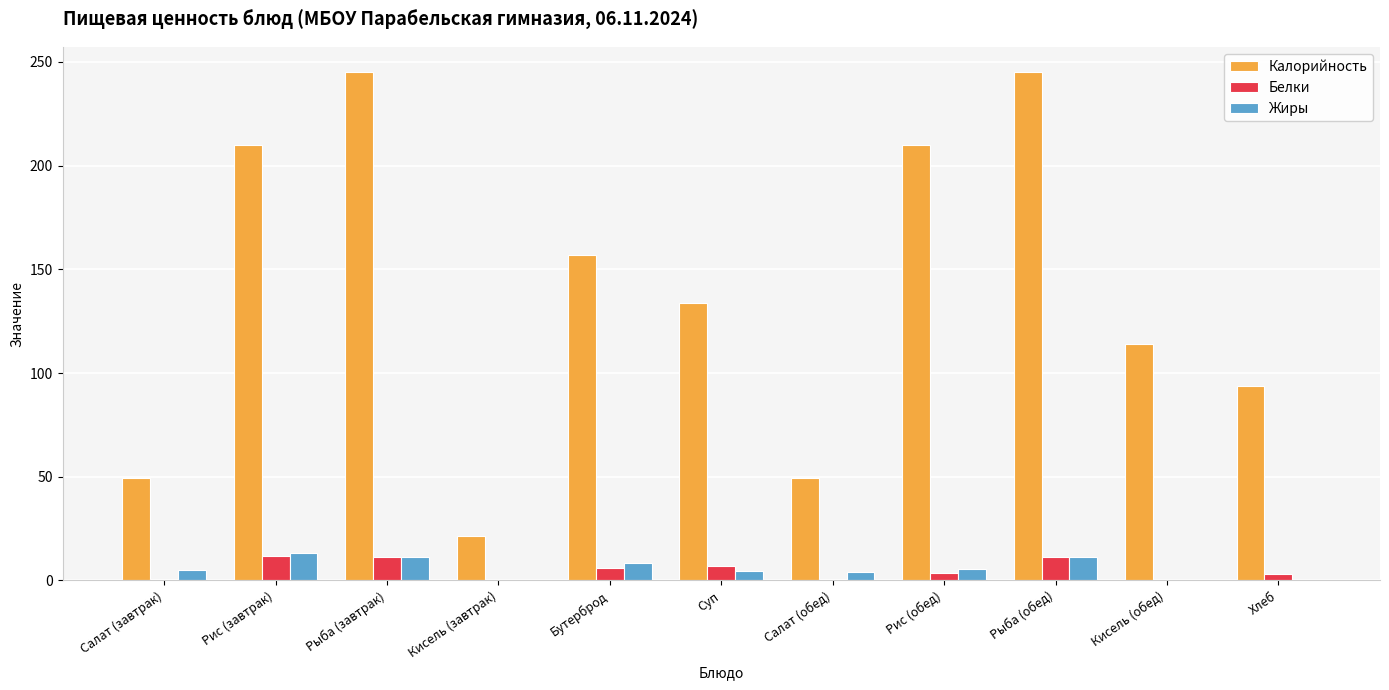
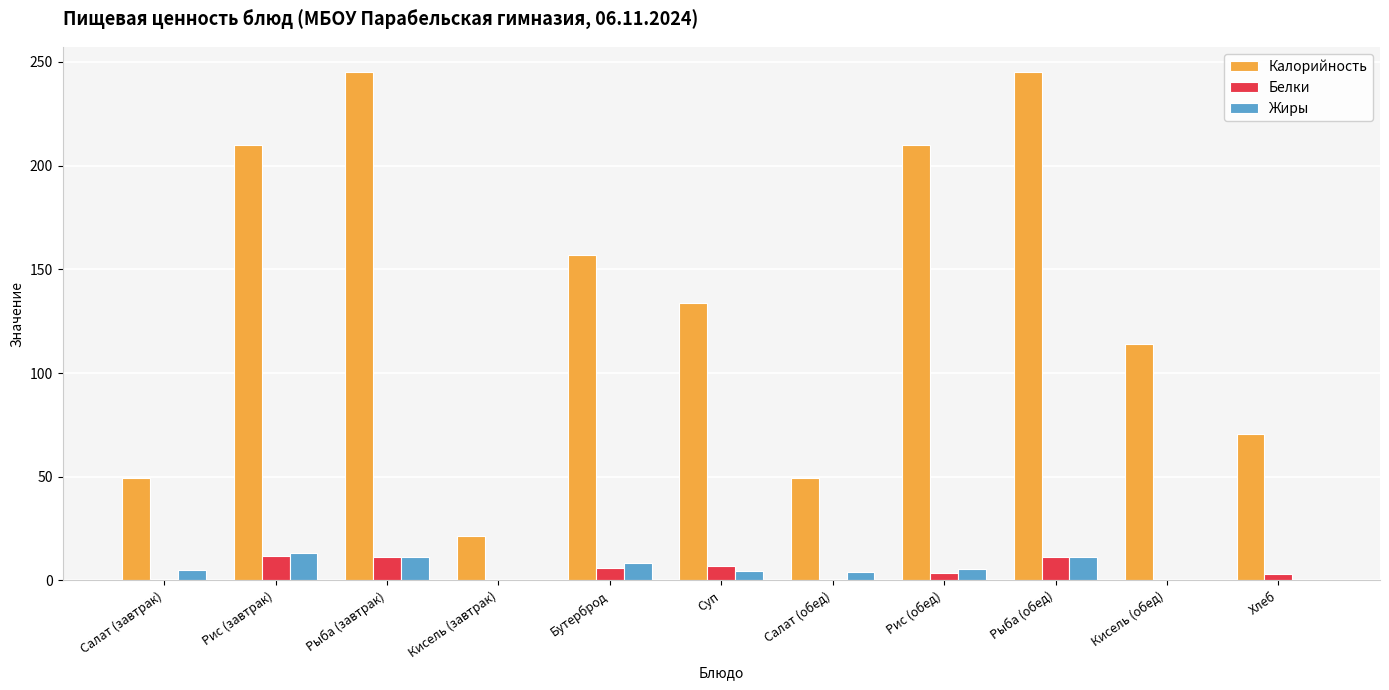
Калорийность, Хлеб: 94 -> 71
